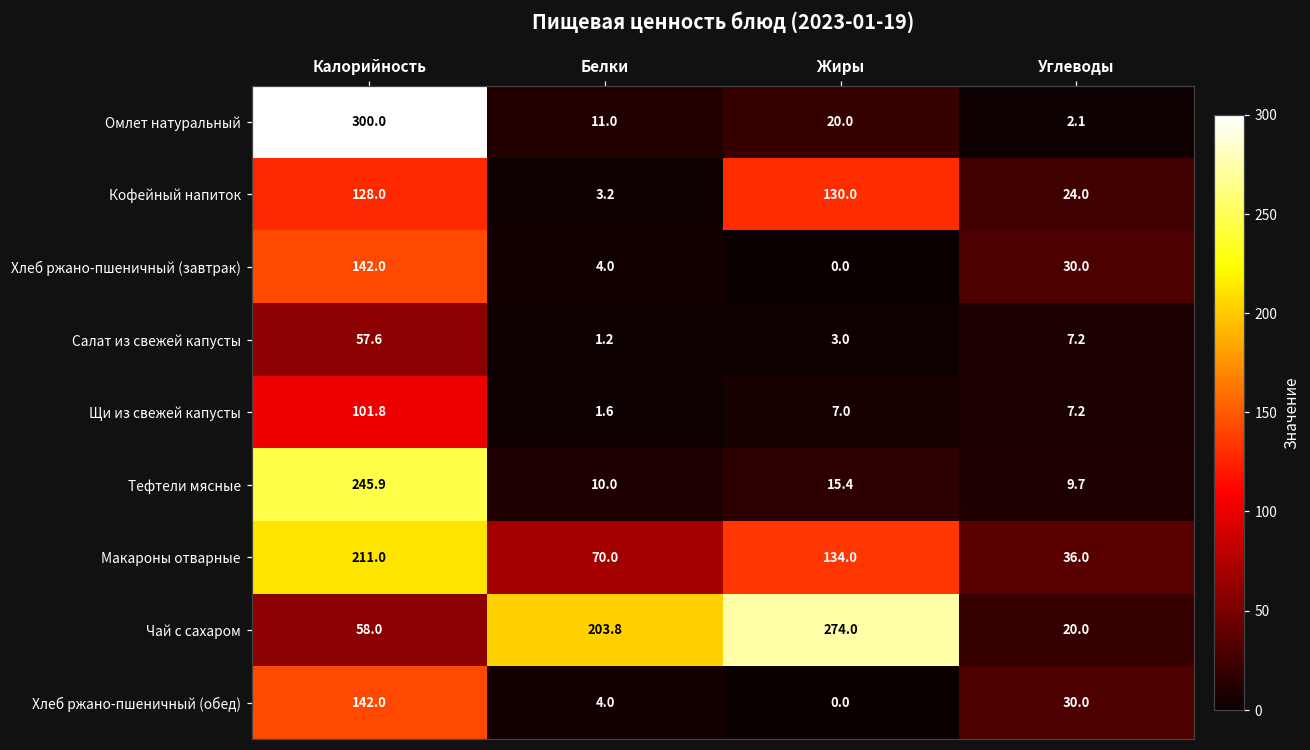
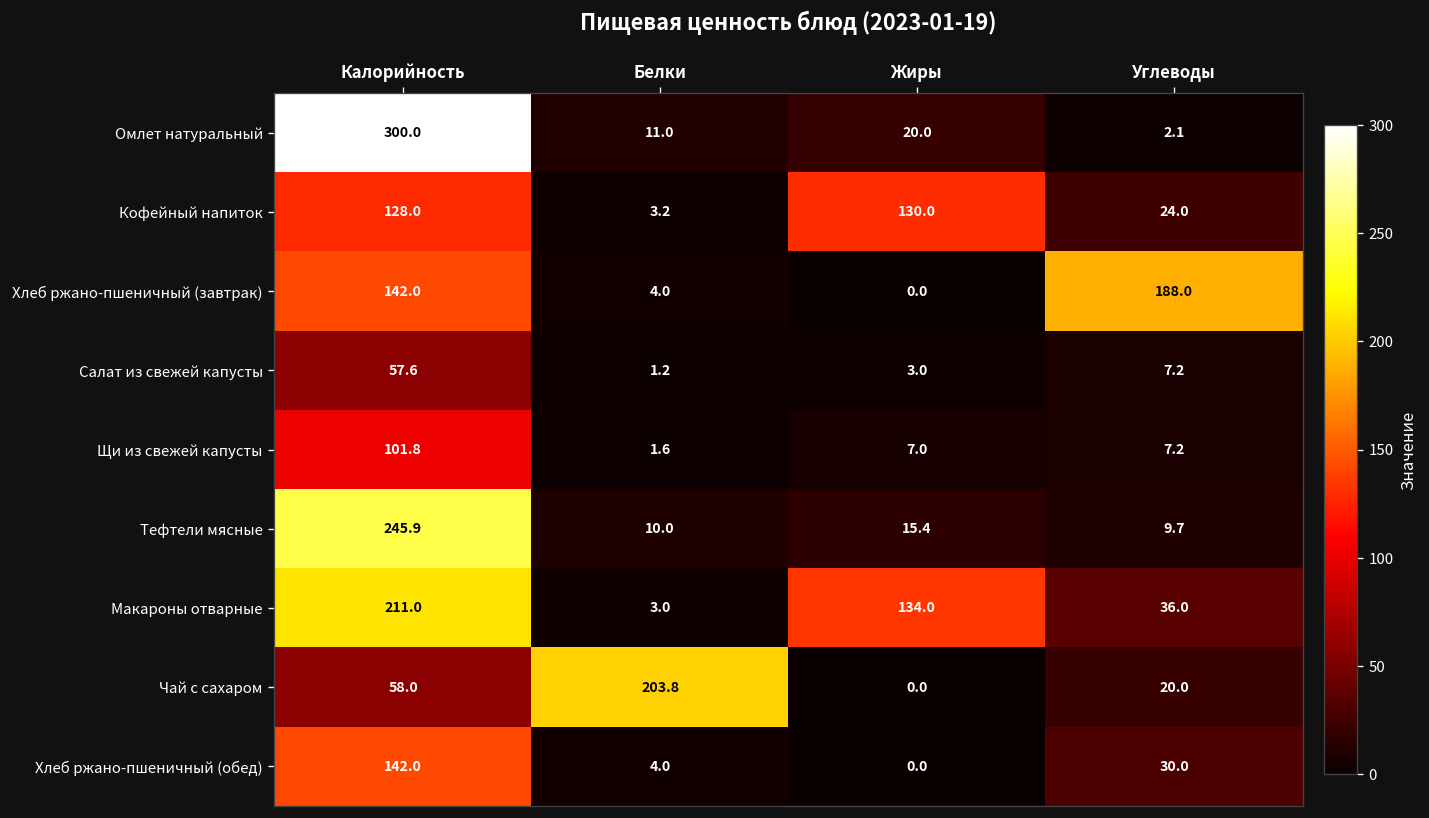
Хлеб ржано-пшеничный (завтрак), Углеводы: 30.0 -> 188.0
Макароны отварные, Белки: 70.0 -> 3.0
Чай с сахаром, Жиры: 274.0 -> 0.0
